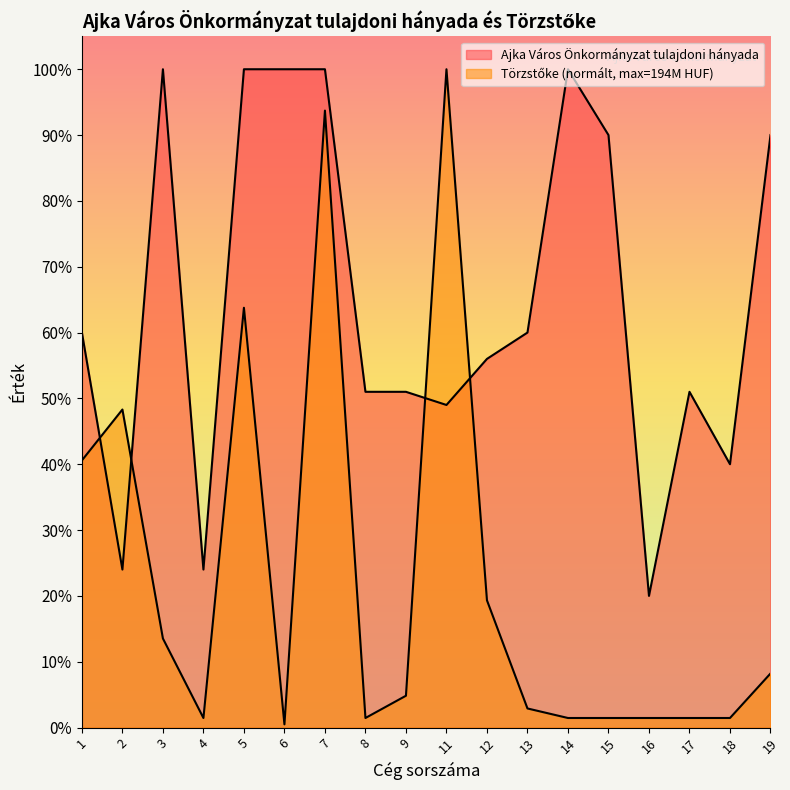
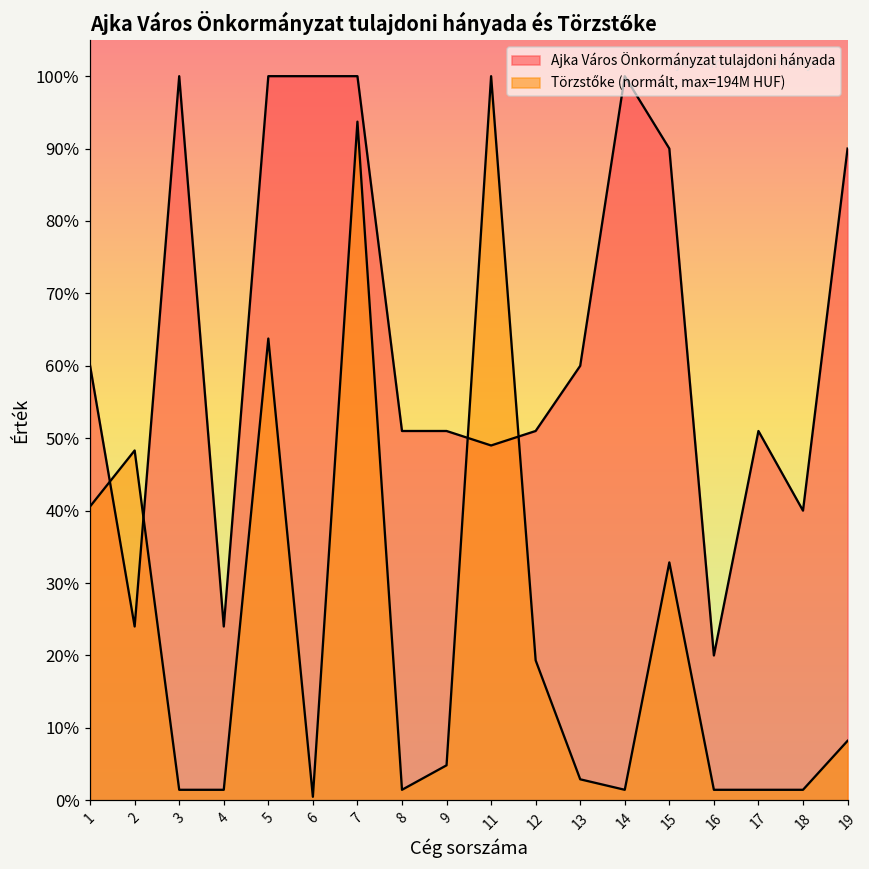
Törzstőke (normált, max=194M HUF), 3: 14% -> 1%
Ajka Város Önkormányzat tulajdoni hányada, 12: 56% -> 51%
Törzstőke (normált, max=194M HUF), 15: 1% -> 33%
